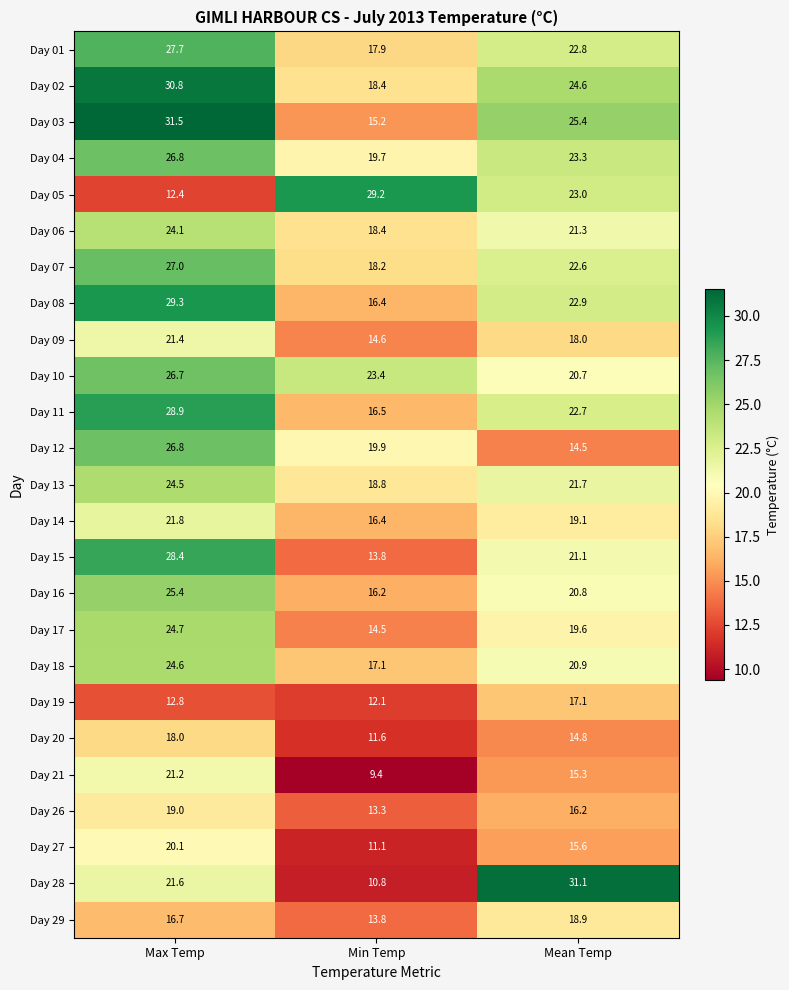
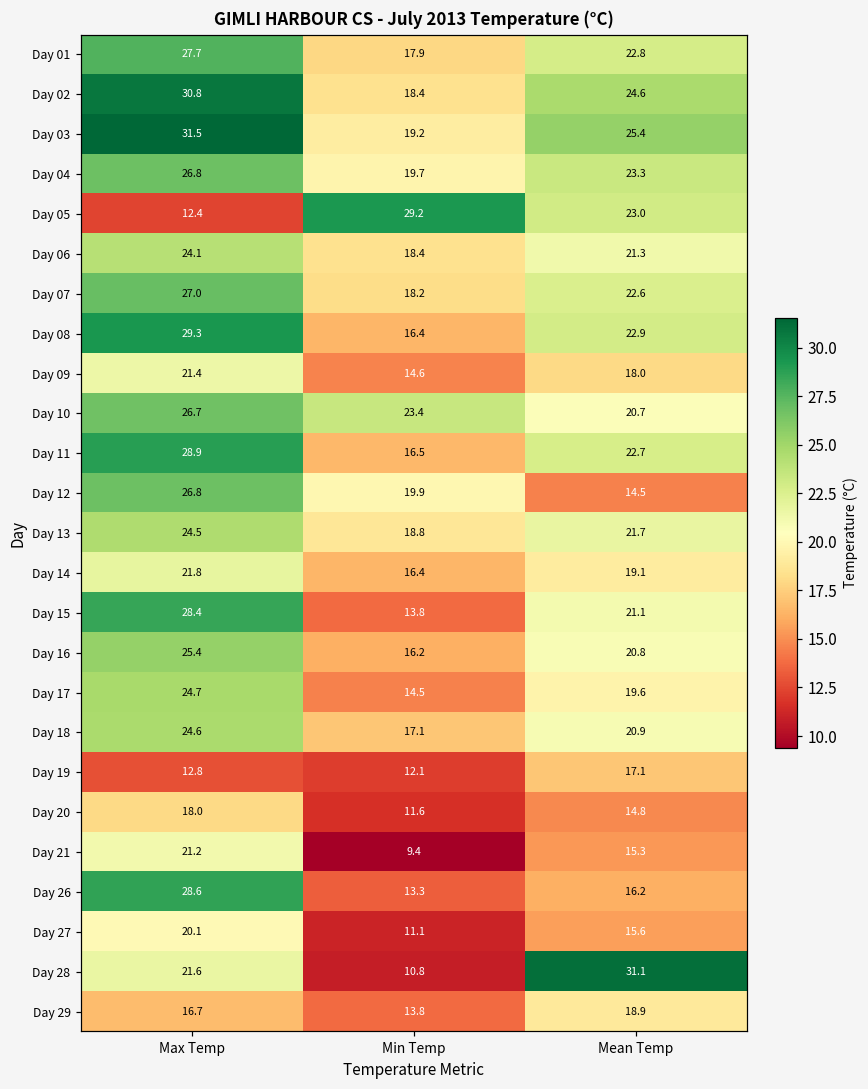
Day 03, Min Temp: 15.2 -> 19.2
Day 26, Max Temp: 19.0 -> 28.6
